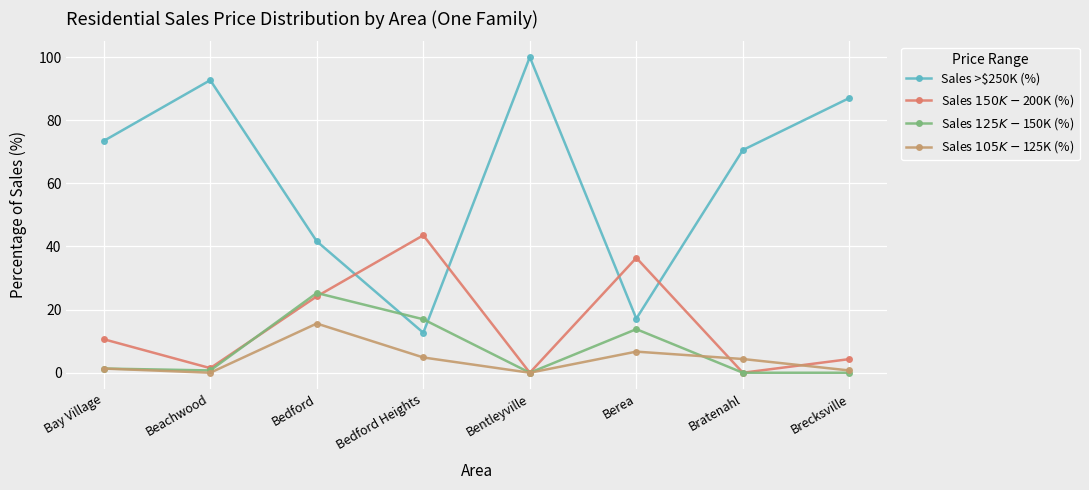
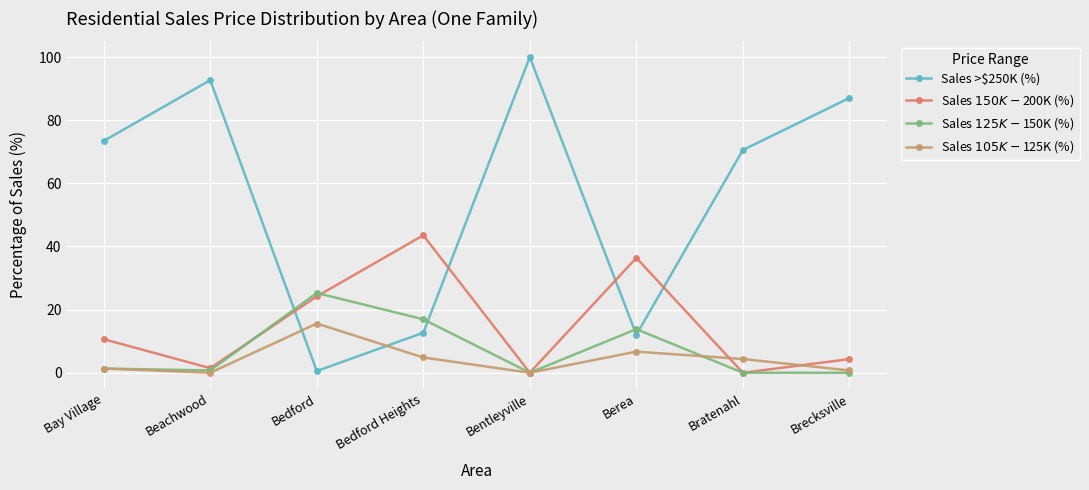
Sales >$250K (%), Bedford: 42 -> 1
Sales >$250K (%), Berea: 17 -> 12
